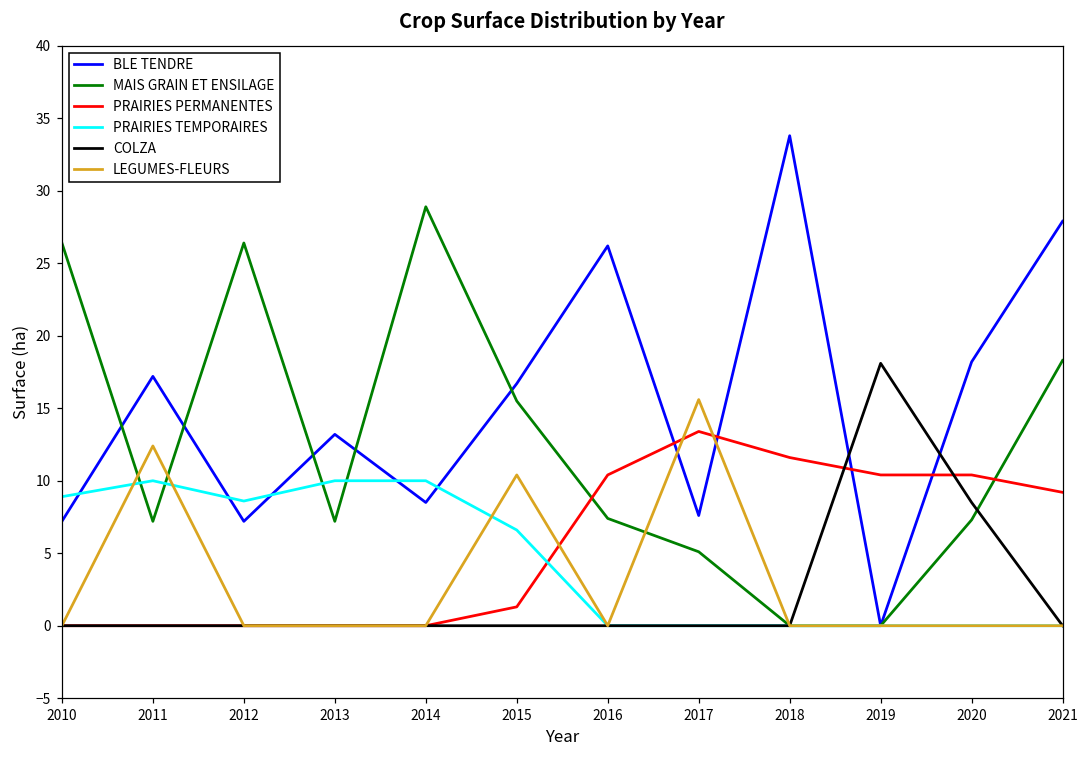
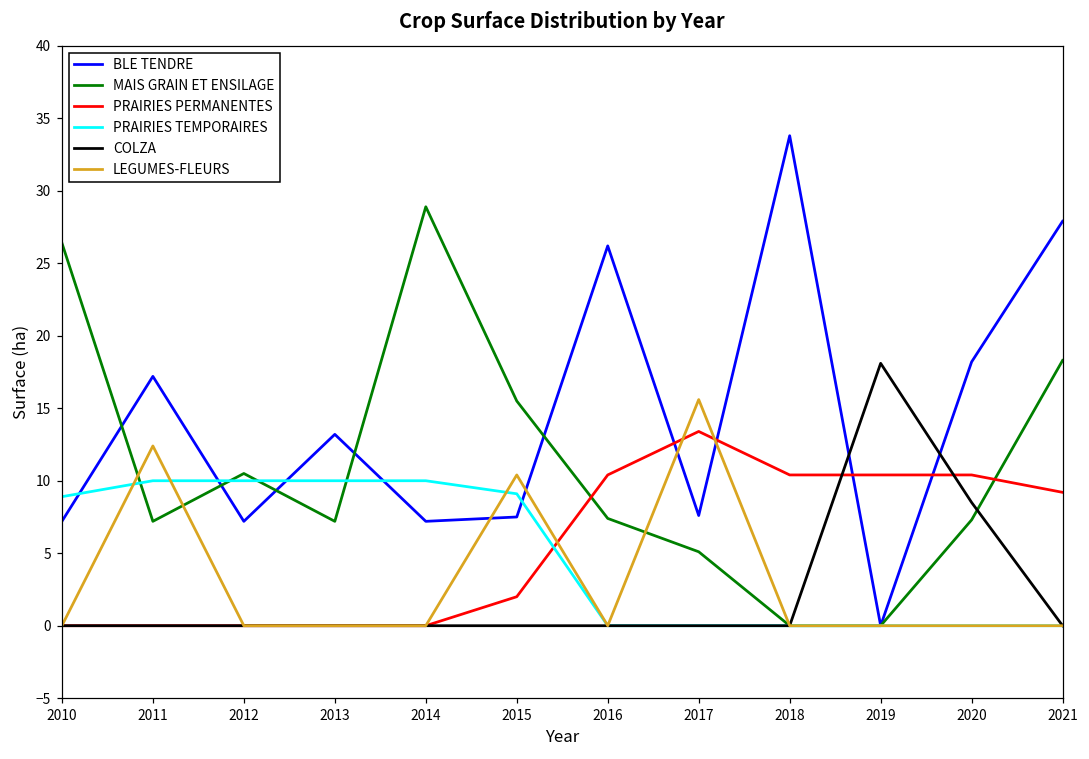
MAIS GRAIN ET ENSILAGE, 2012: 26.4 -> 10.5
PRAIRIES TEMPORAIRES, 2012: 8.6 -> 10.0
BLE TENDRE, 2014: 8.5 -> 7.2
BLE TENDRE, 2015: 16.7 -> 7.5
PRAIRIES PERMANENTES, 2015: 1.3 -> 2.0
PRAIRIES TEMPORAIRES, 2015: 6.6 -> 9.1
PRAIRIES PERMANENTES, 2018: 11.6 -> 10.4
